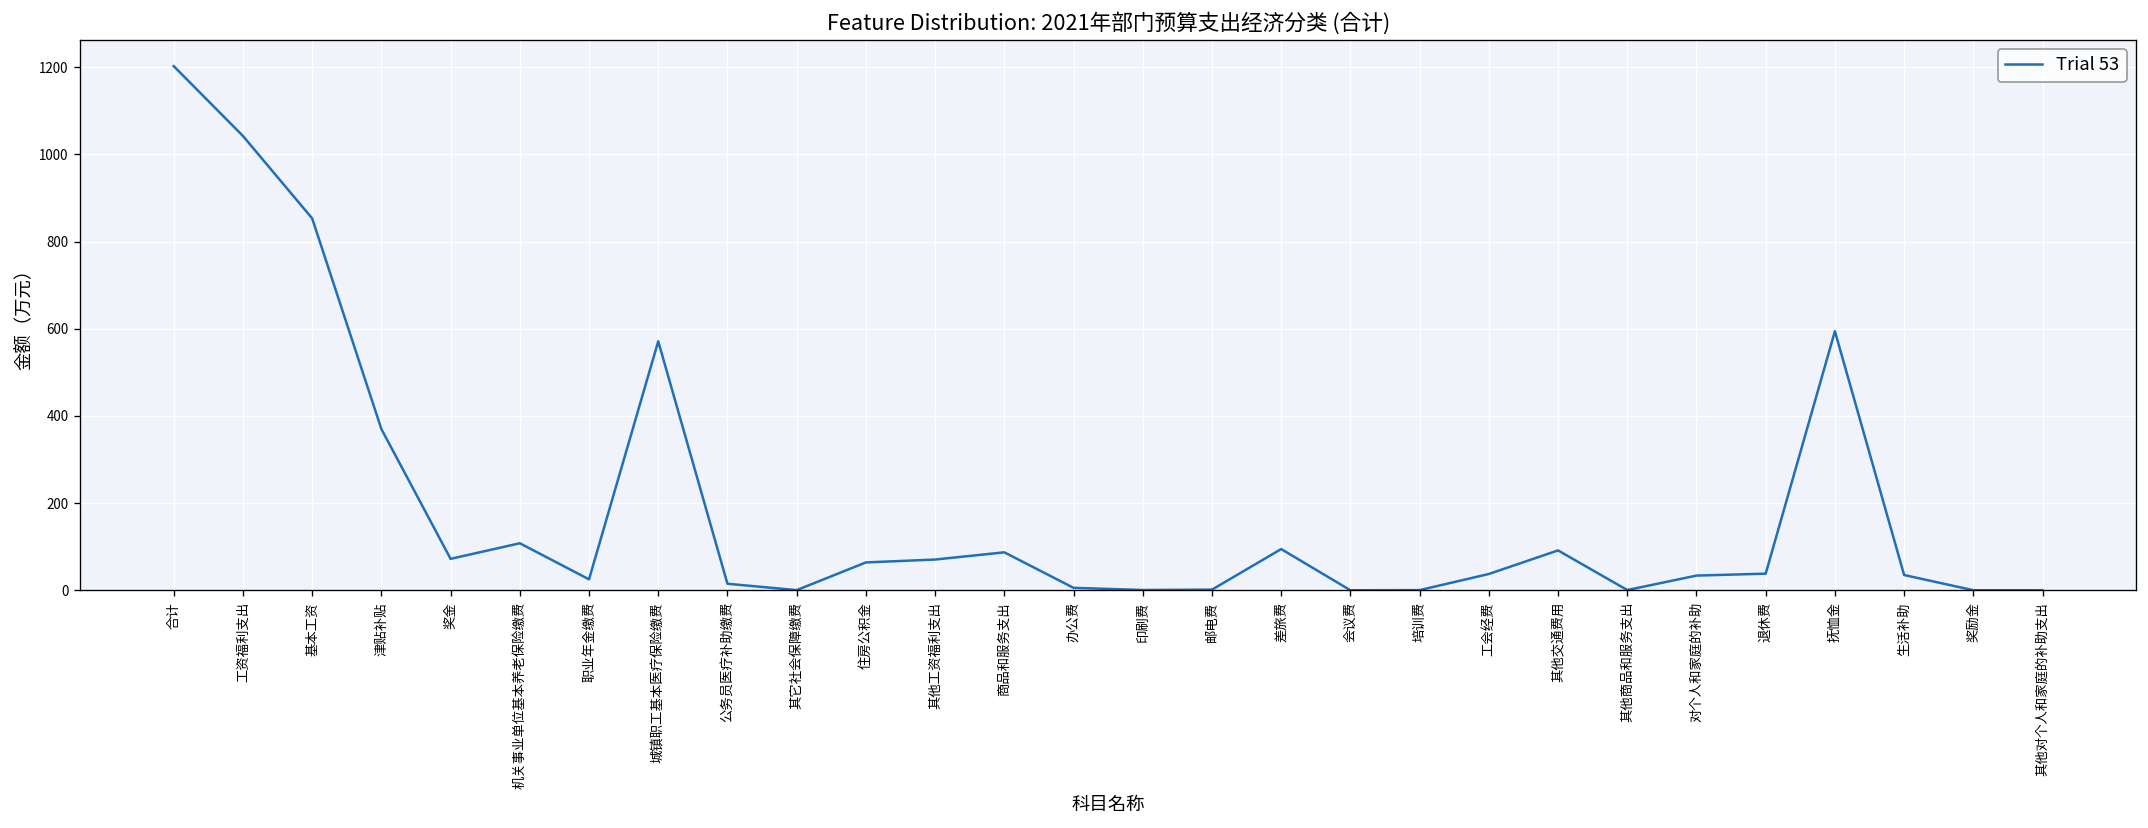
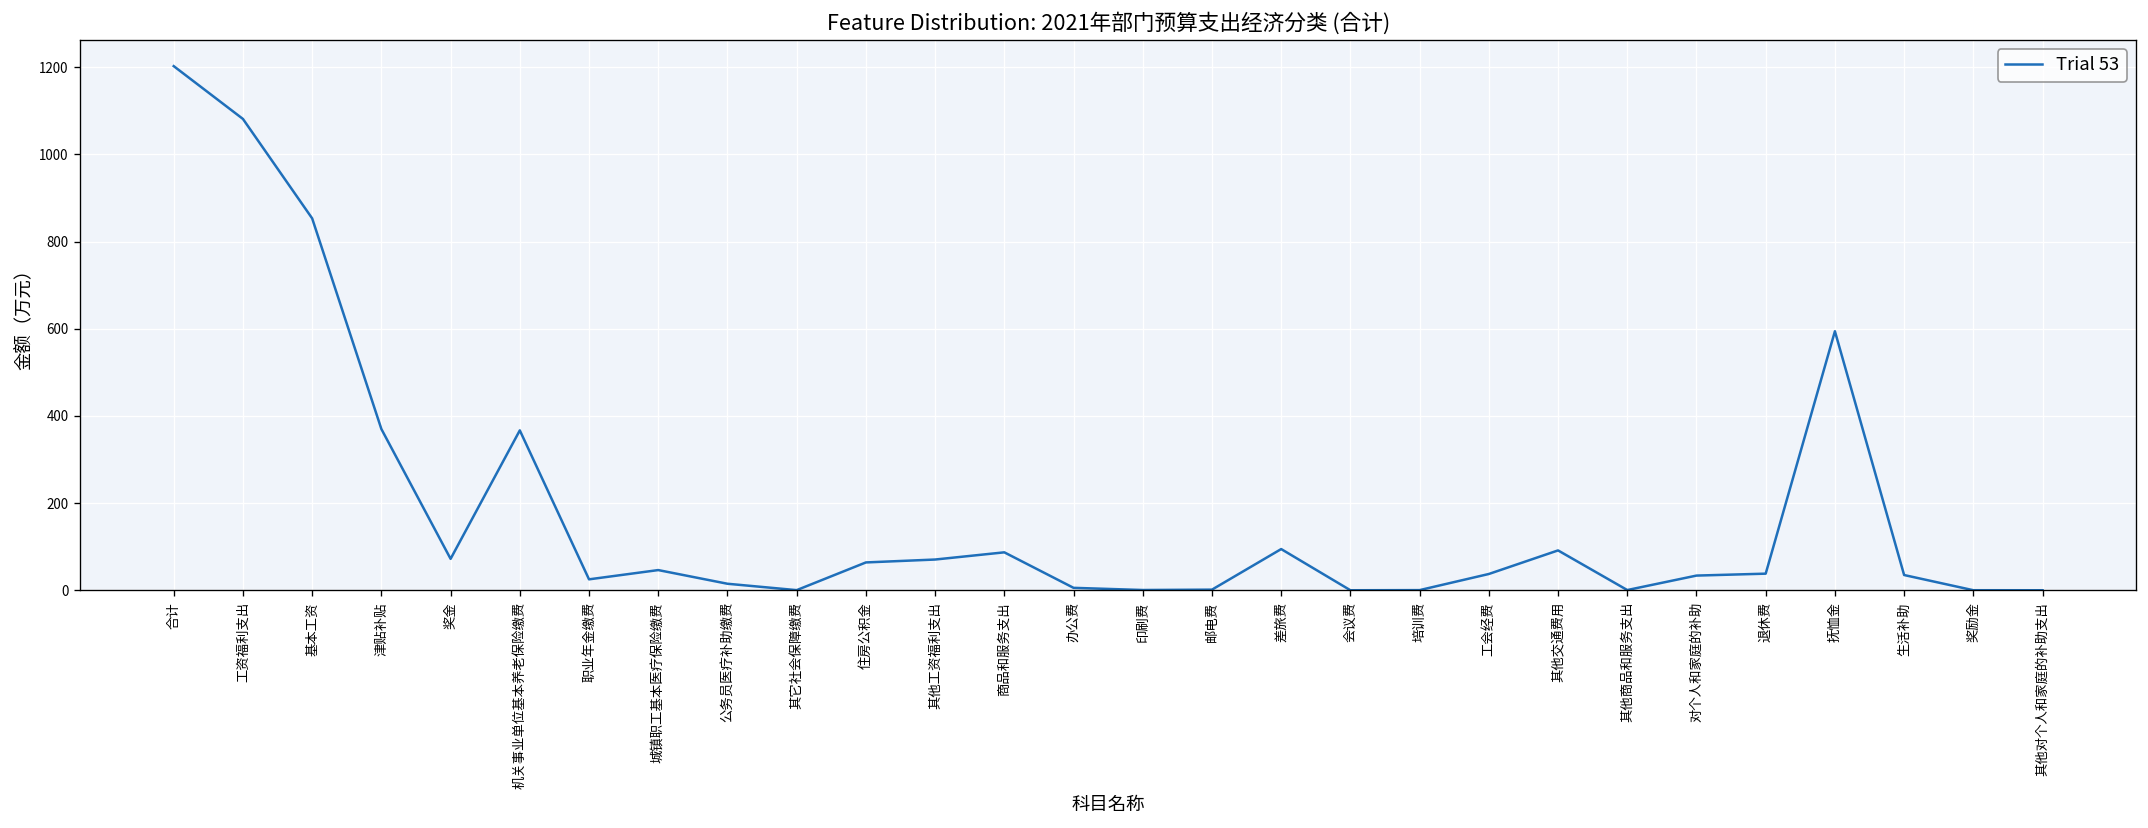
工资福利支出: 1040 -> 1080
机关事业单位基本养老保险缴费: 110 -> 370
城镇职工基本医疗保险缴费: 570 -> 50
